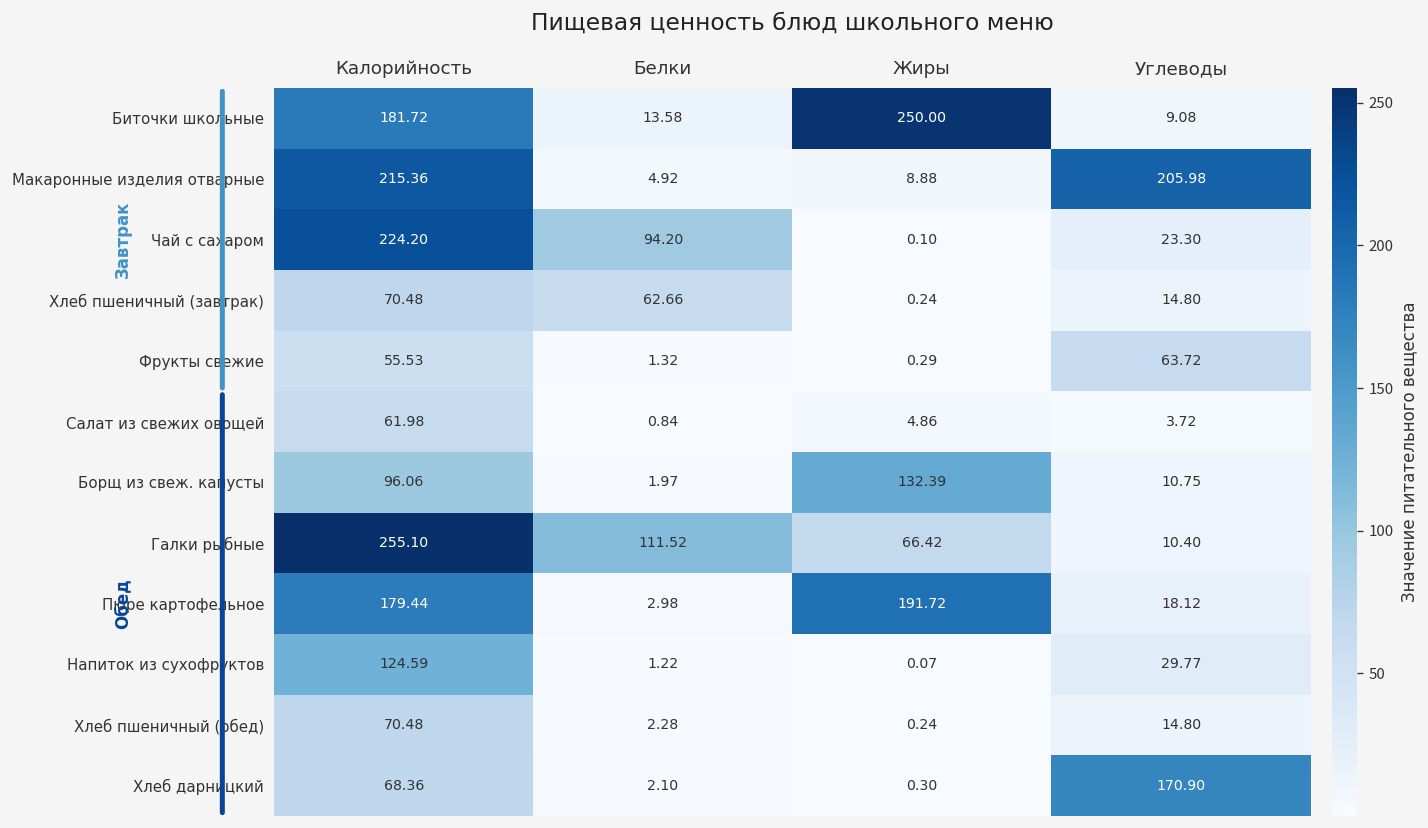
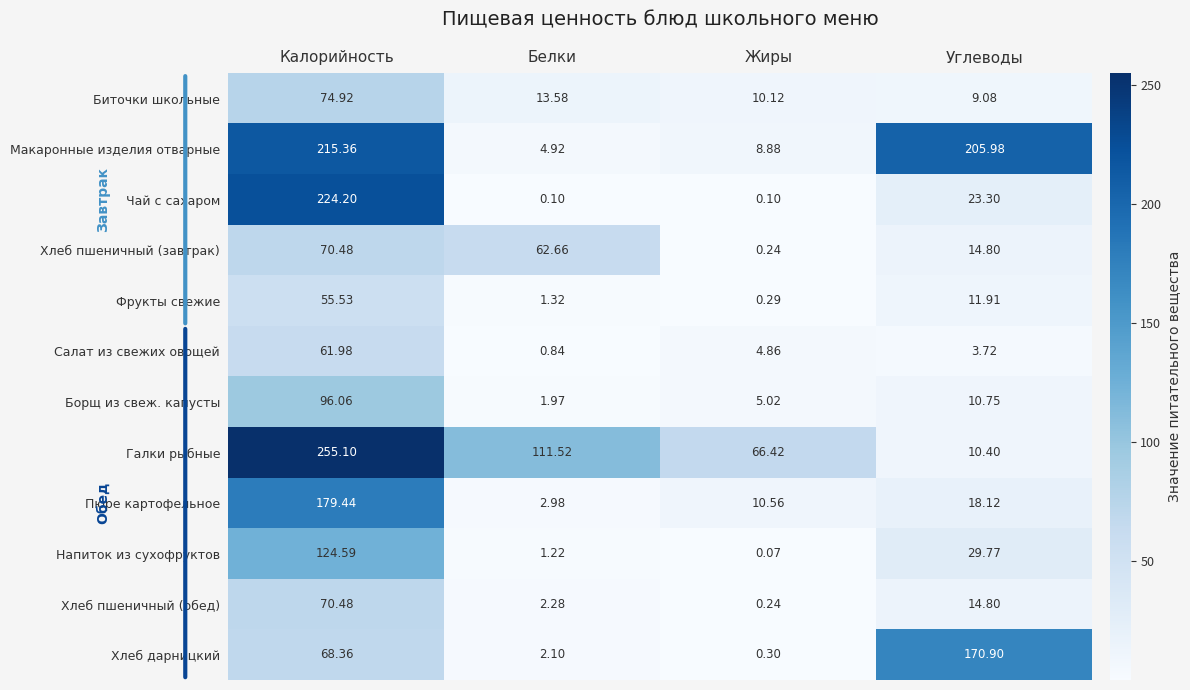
Биточки школьные, Калорийность: 181.72 -> 74.92
Биточки школьные, Жиры: 250.00 -> 10.12
Чай с сахаром, Белки: 94.20 -> 0.10
Фрукты свежие, Углеводы: 63.72 -> 11.91
Борщ из свеж. капусты, Жиры: 132.39 -> 5.02
Пюре картофельное, Жиры: 191.72 -> 10.56
